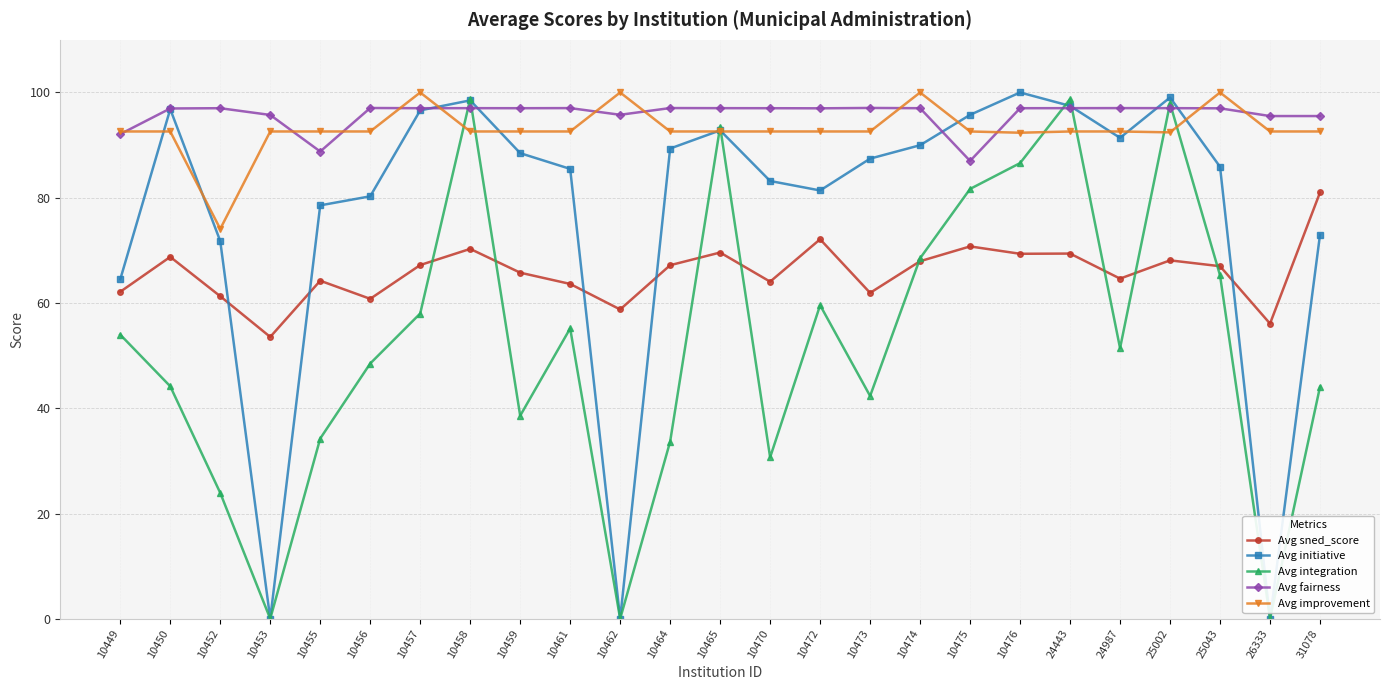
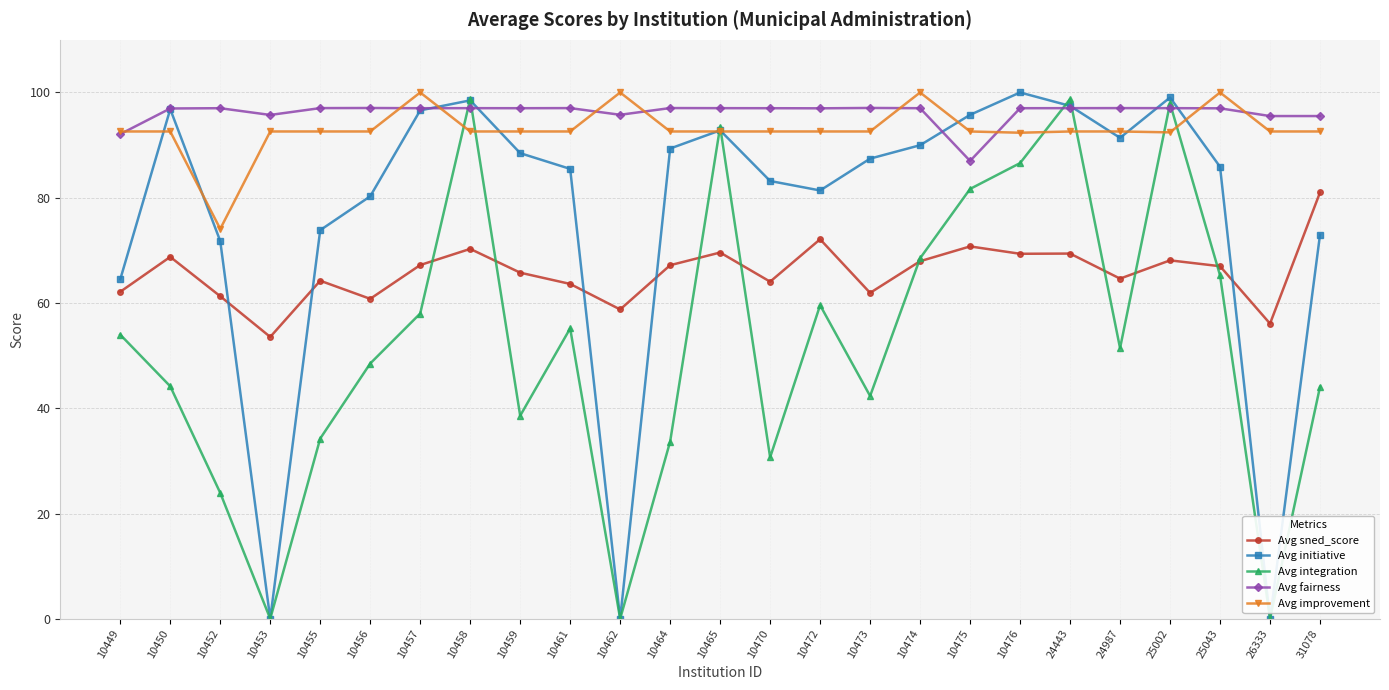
Avg initiative, 10455: 79 -> 74
Avg fairness, 10455: 89 -> 97
